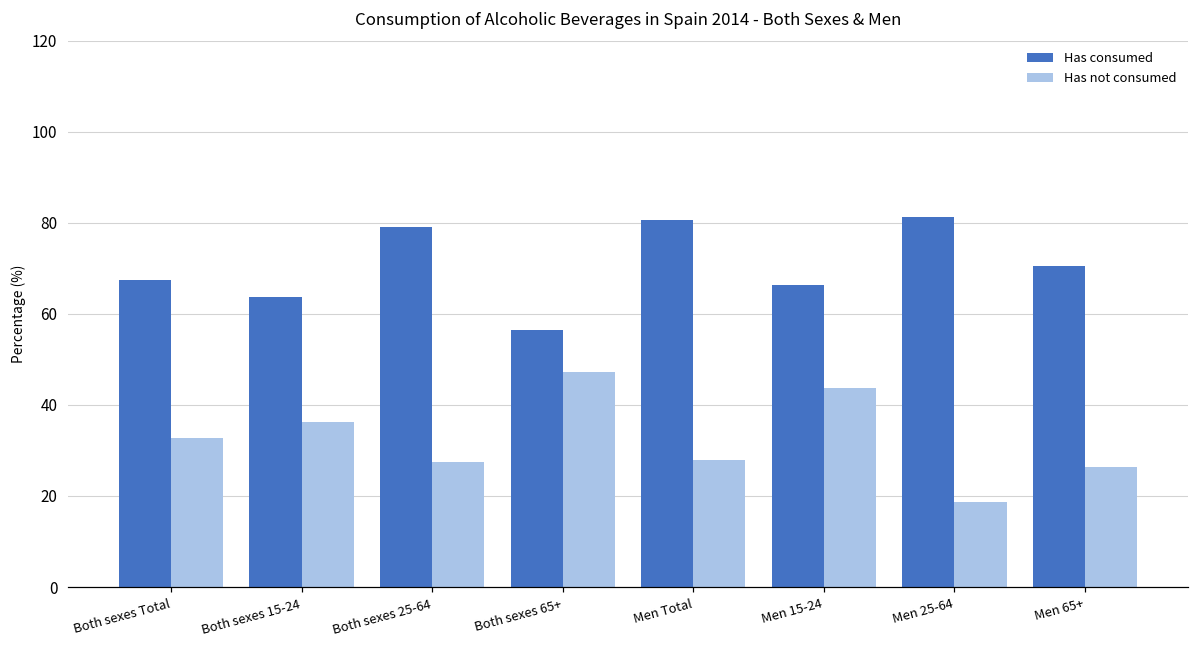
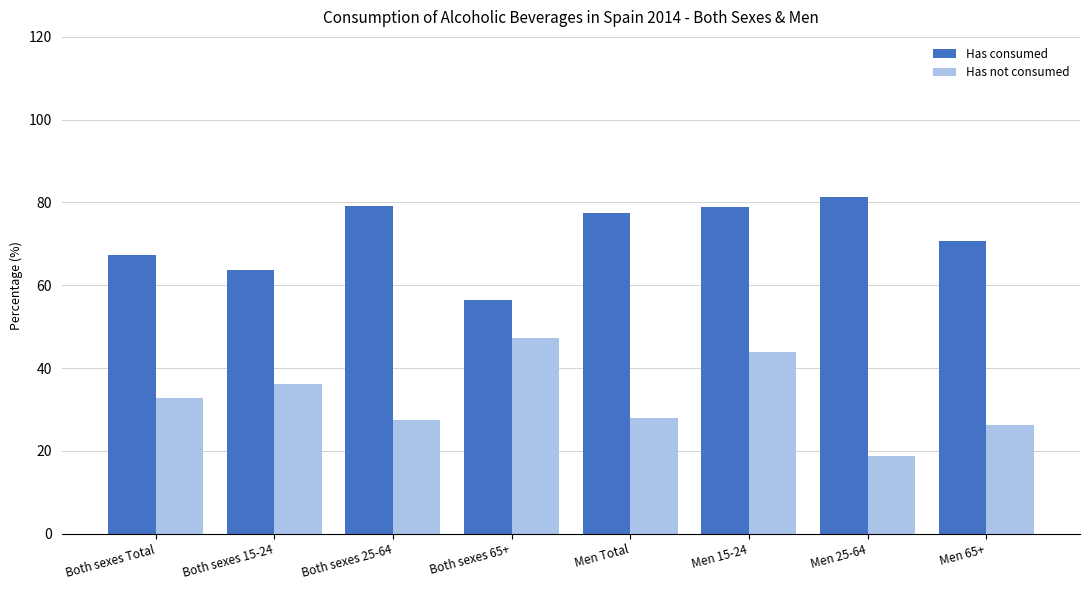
Has consumed, Men Total: 81 -> 77
Has consumed, Men 15-24: 66 -> 79
